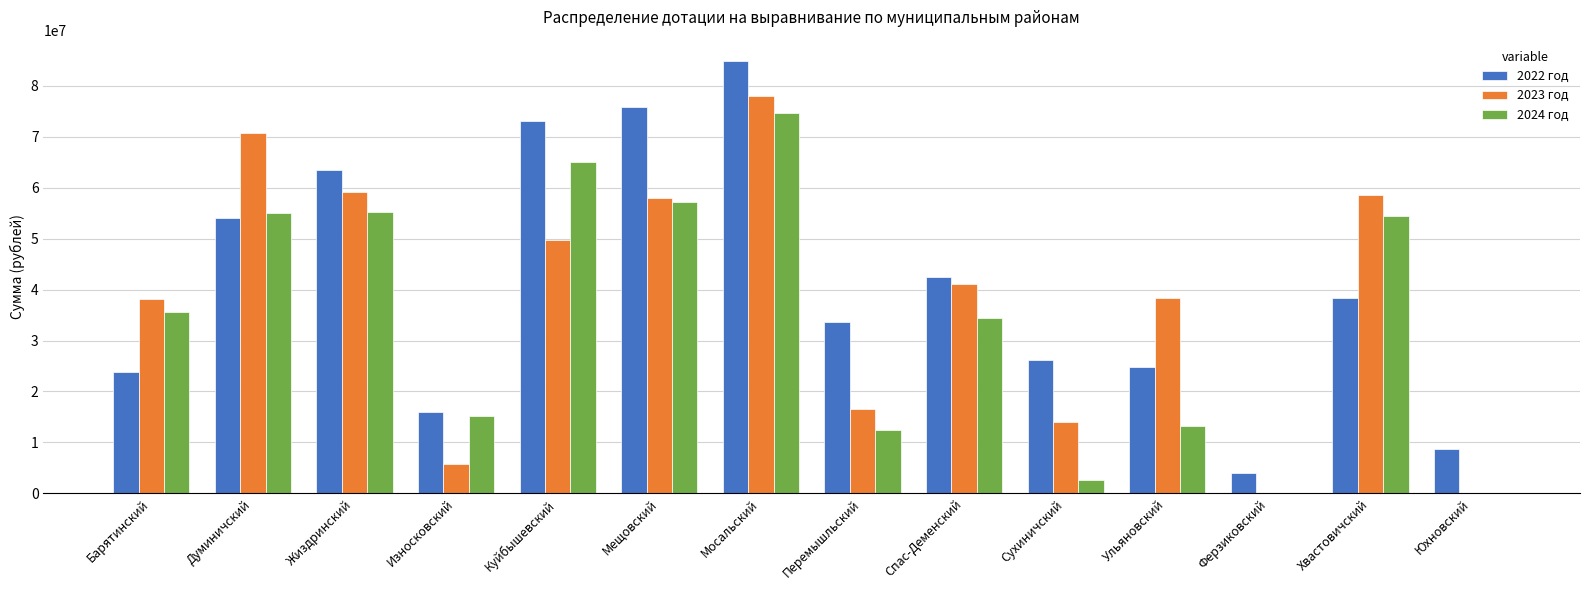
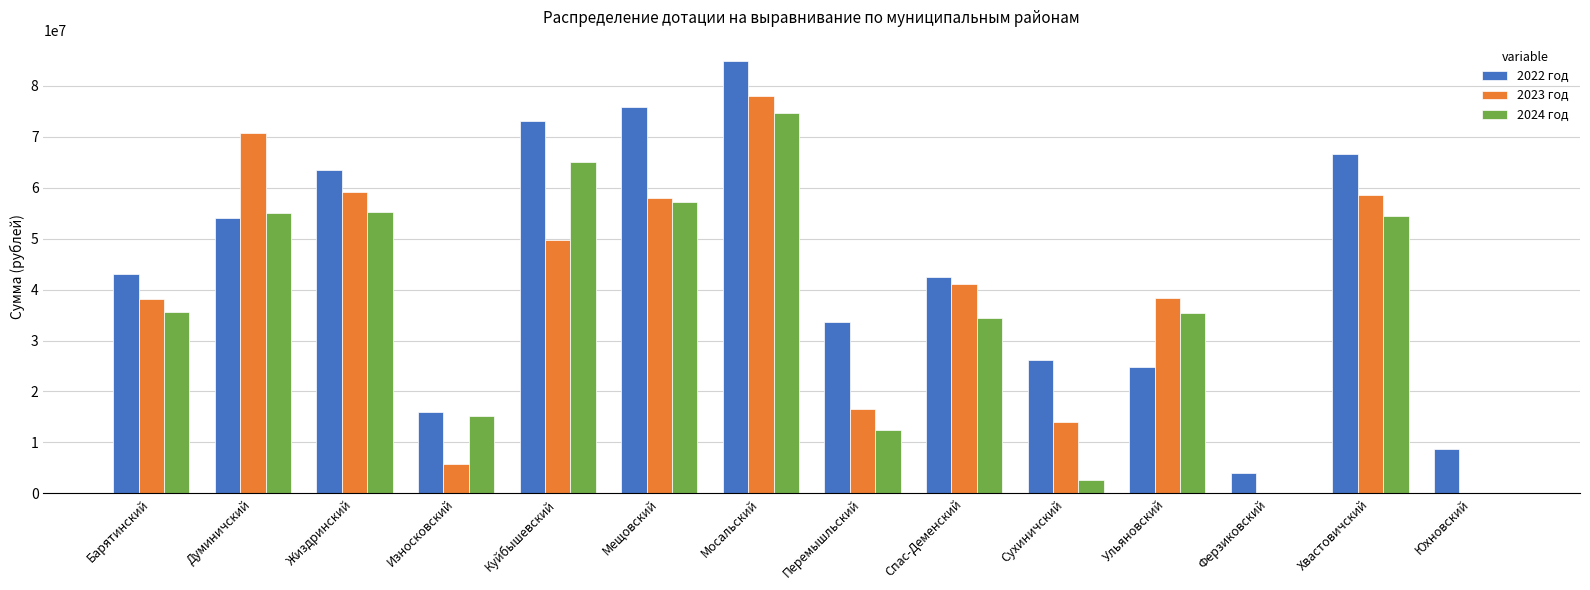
2022 год, Барятинский: 24000000 -> 43000000
2024 год, Ульяновский: 13000000 -> 35000000
2022 год, Хвастовичский: 38000000 -> 67000000
